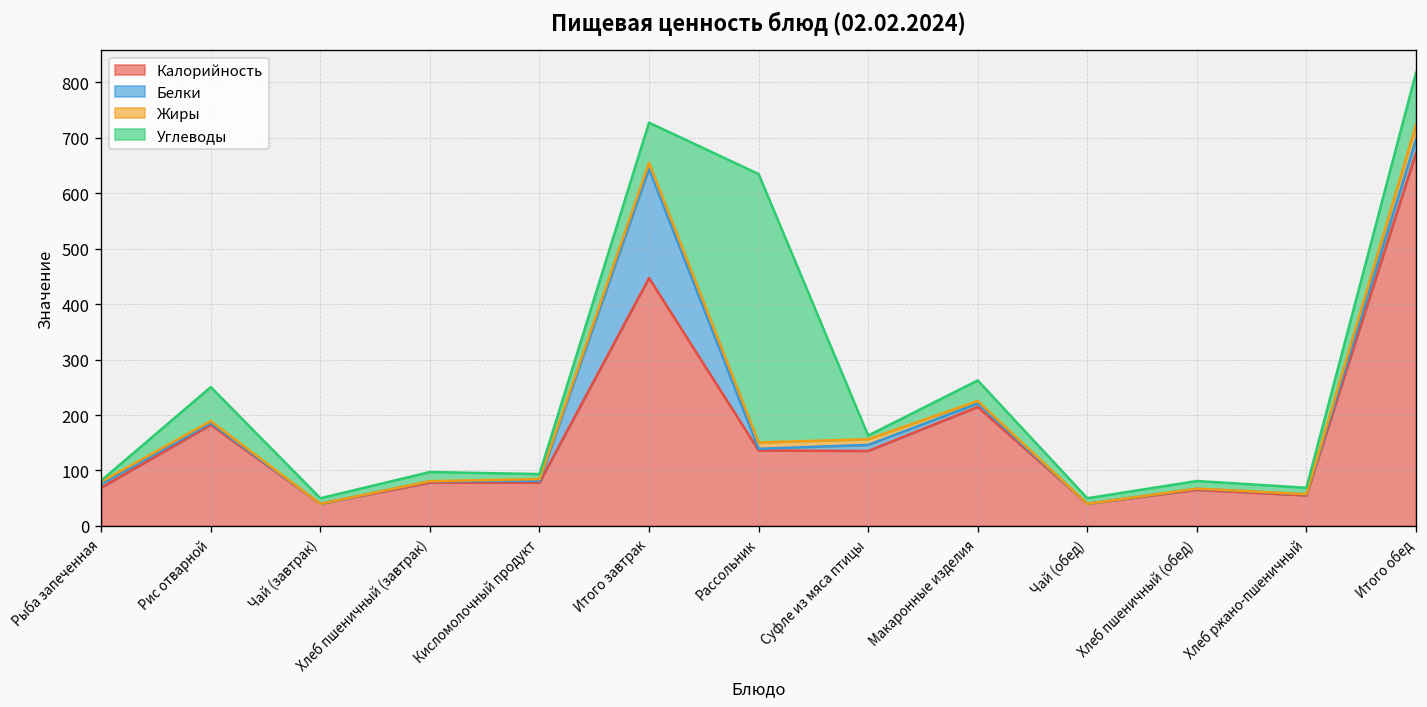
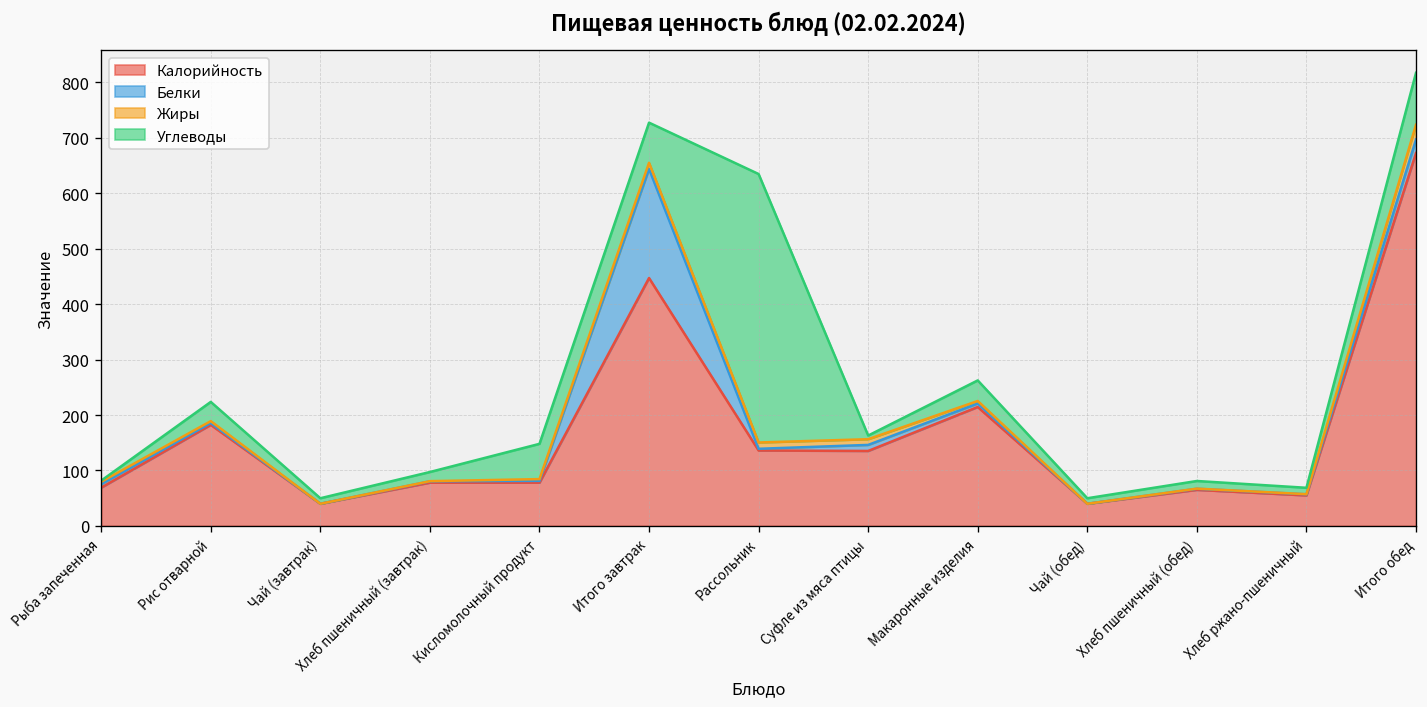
Углеводы, Рис отварной: 60 -> 30
Углеводы, Кисломолочный продукт: 10 -> 60
